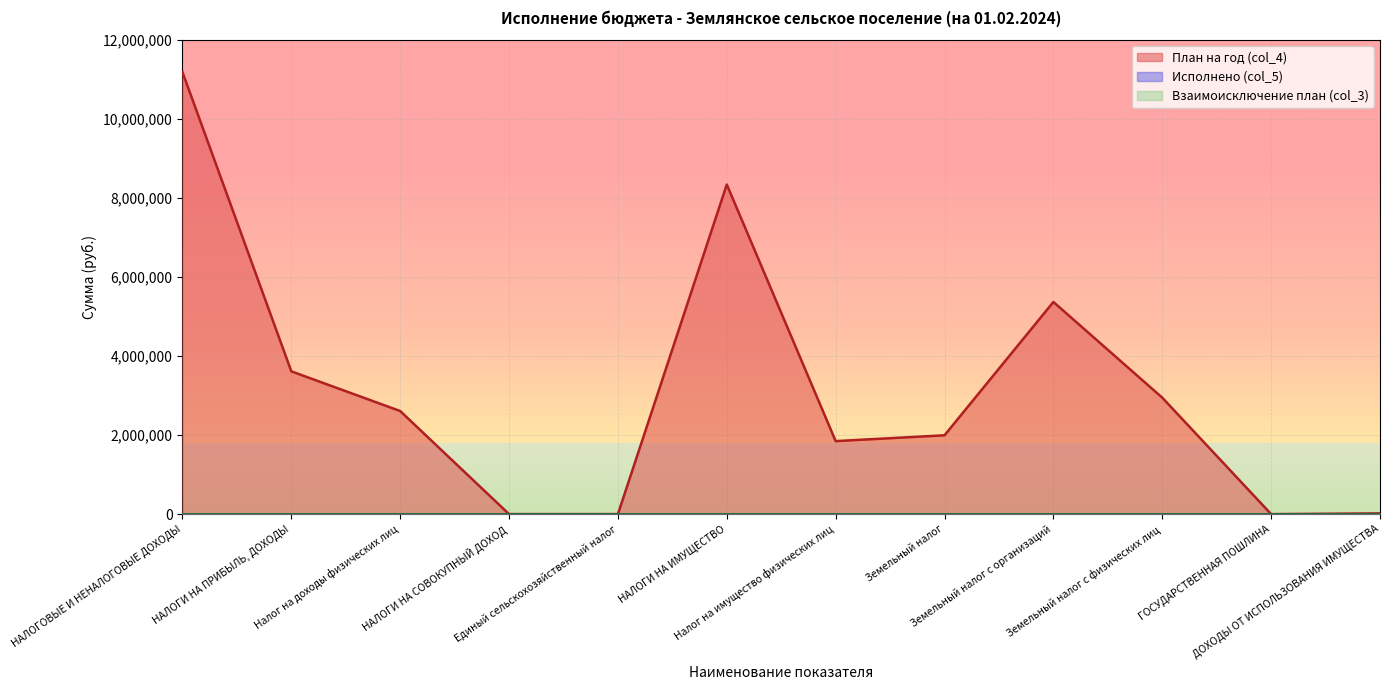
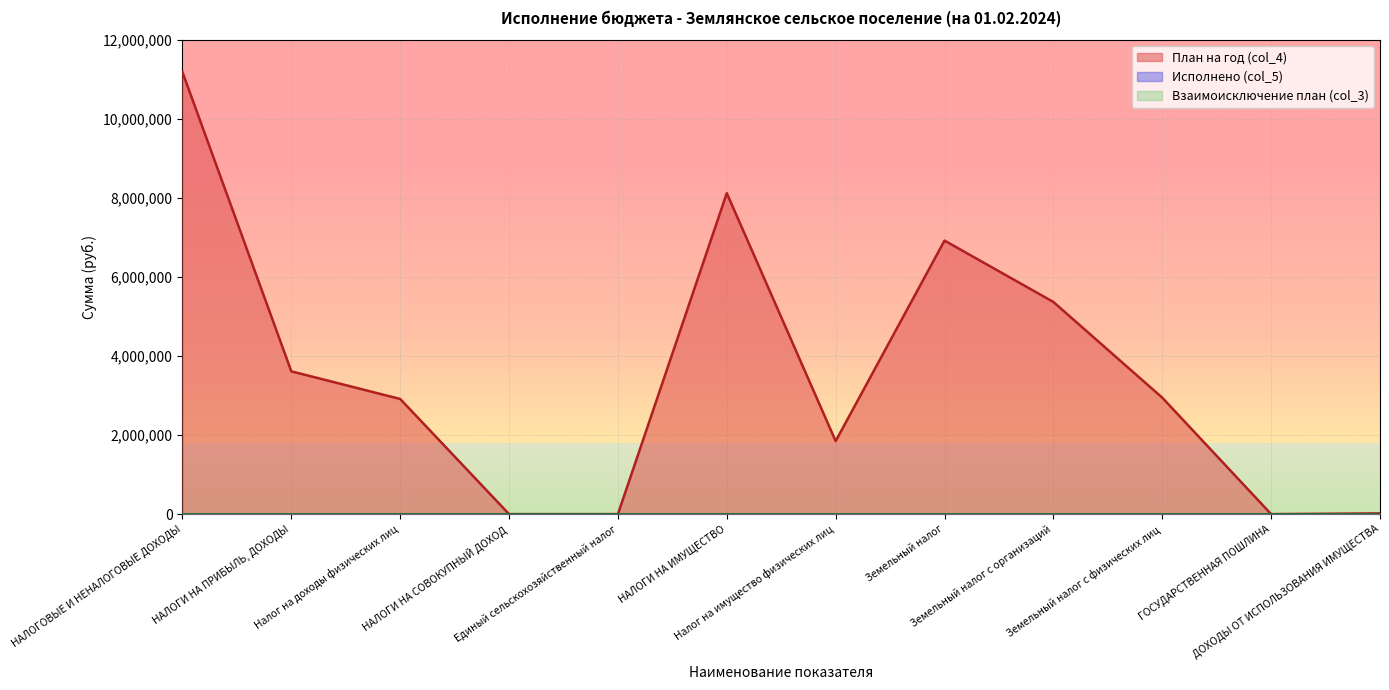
План на год (col_4), Налог на доходы физических лиц: 2,600,000 -> 2,900,000
План на год (col_4), НАЛОГИ НА ИМУЩЕСТВО: 8,300,000 -> 8,100,000
План на год (col_4), Земельный налог: 2,000,000 -> 6,900,000
